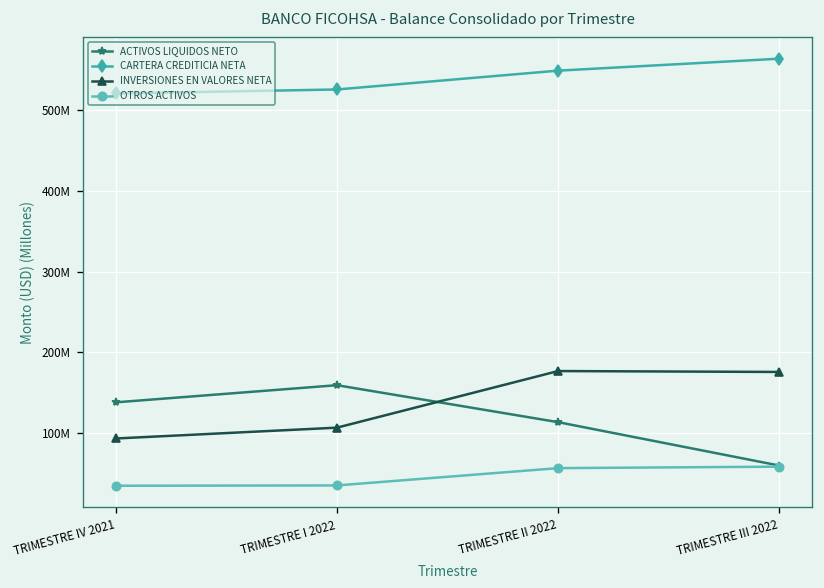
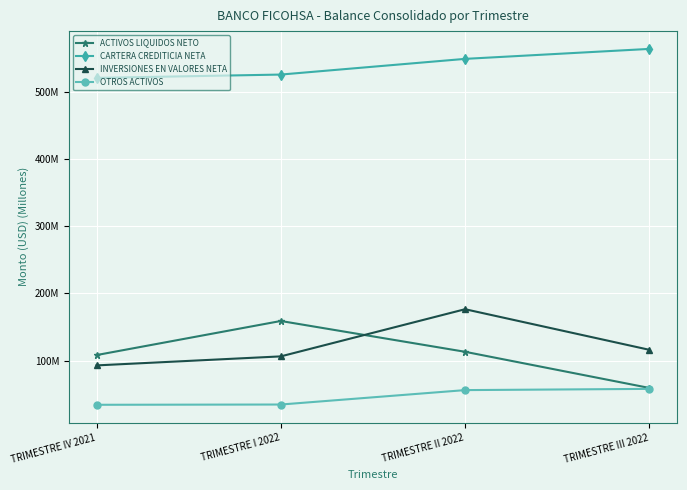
ACTIVOS LIQUIDOS NETO, TRIMESTRE IV 2021: 140000000 -> 110000000
INVERSIONES EN VALORES NETA, TRIMESTRE III 2022: 180000000 -> 120000000
